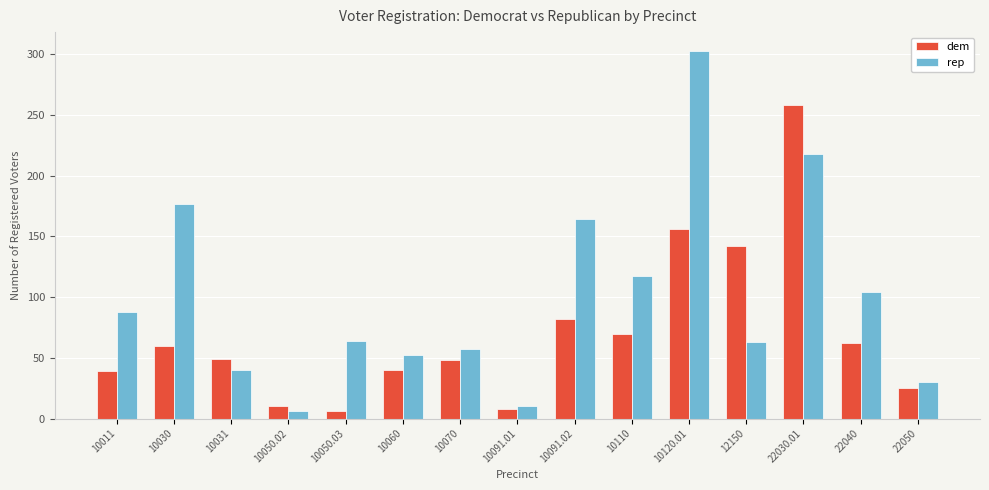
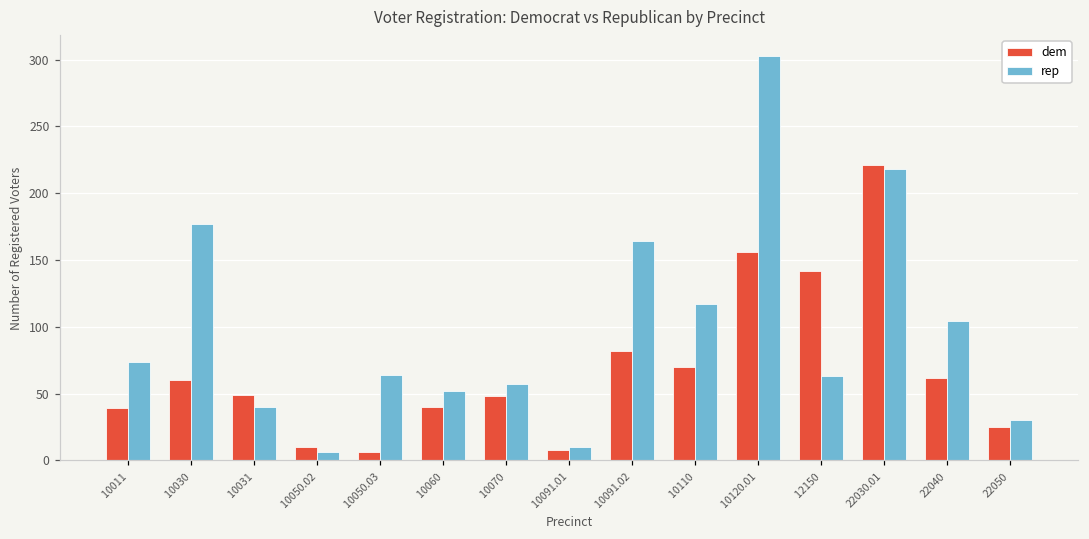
rep, 10011: 88 -> 74
dem, 22030.01: 258 -> 221
